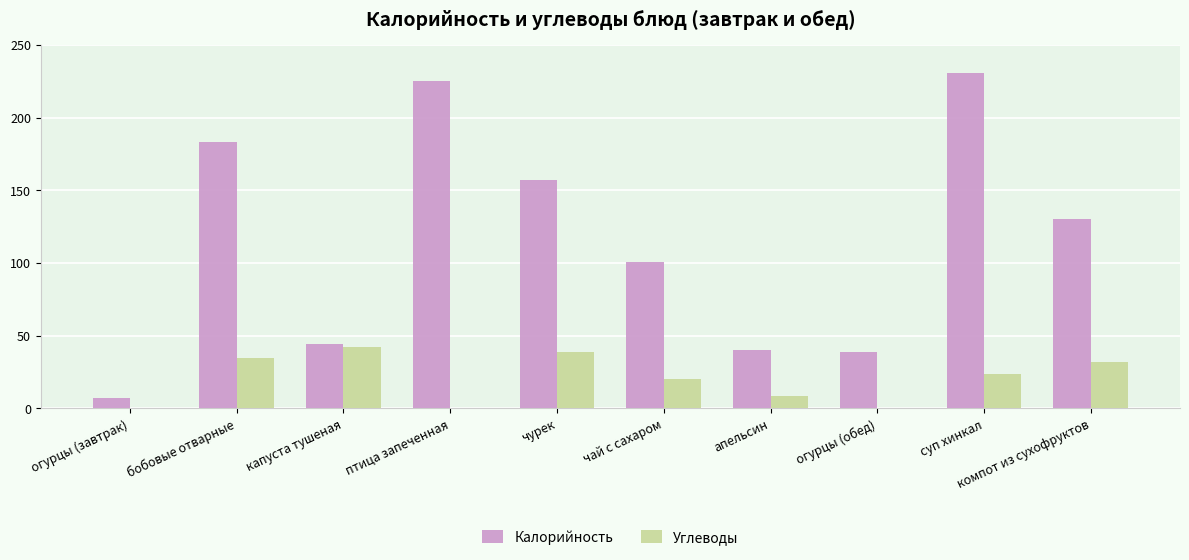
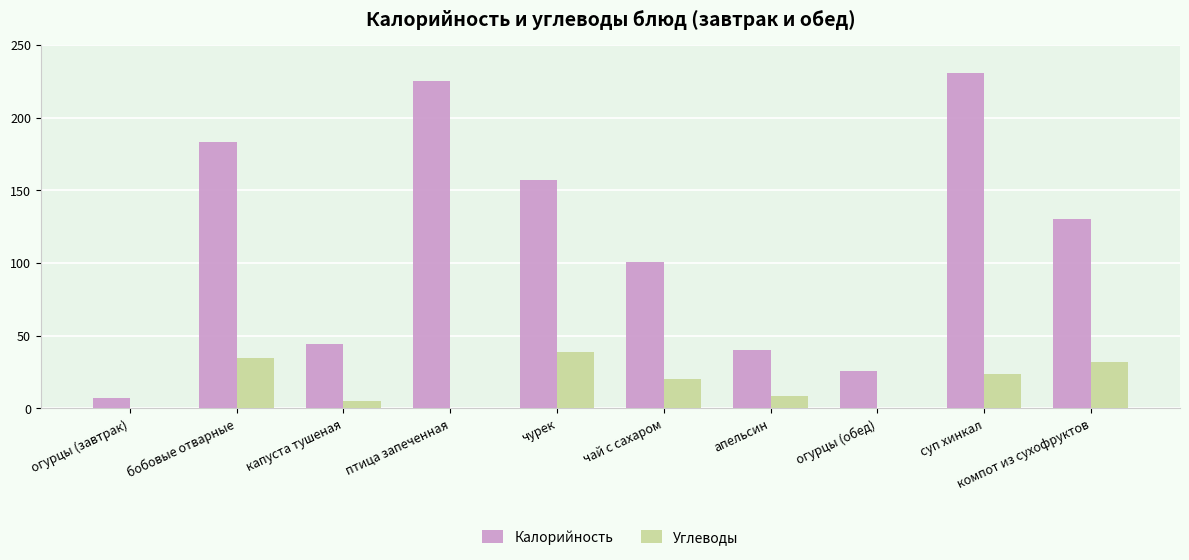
Углеводы, капуста тушеная: 42 -> 5
Калорийность, огурцы (обед): 39 -> 26
